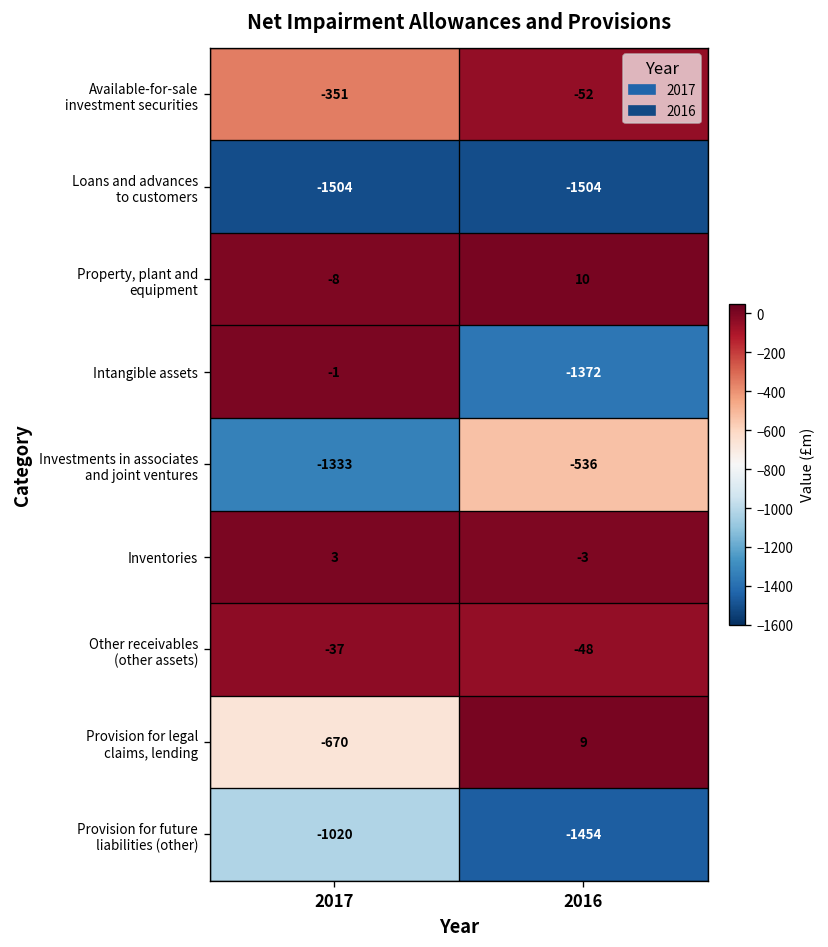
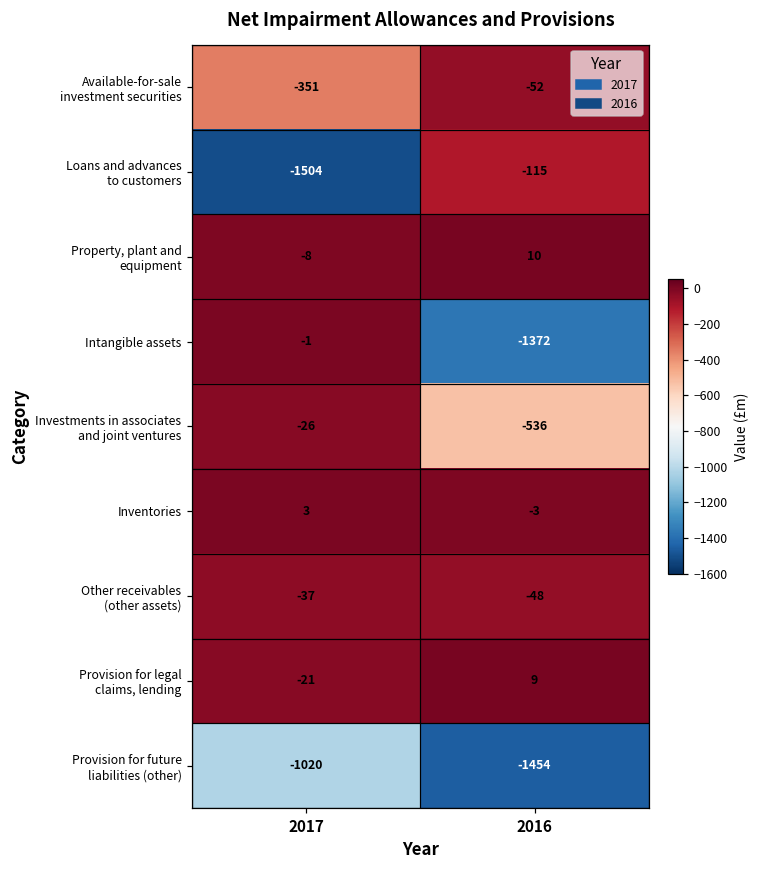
Loans and advances to customers, 2016: -1504 -> -115
Investments in associates and joint ventures, 2017: -1333 -> -26
Provision for legal claims, lending, 2017: -670 -> -21
